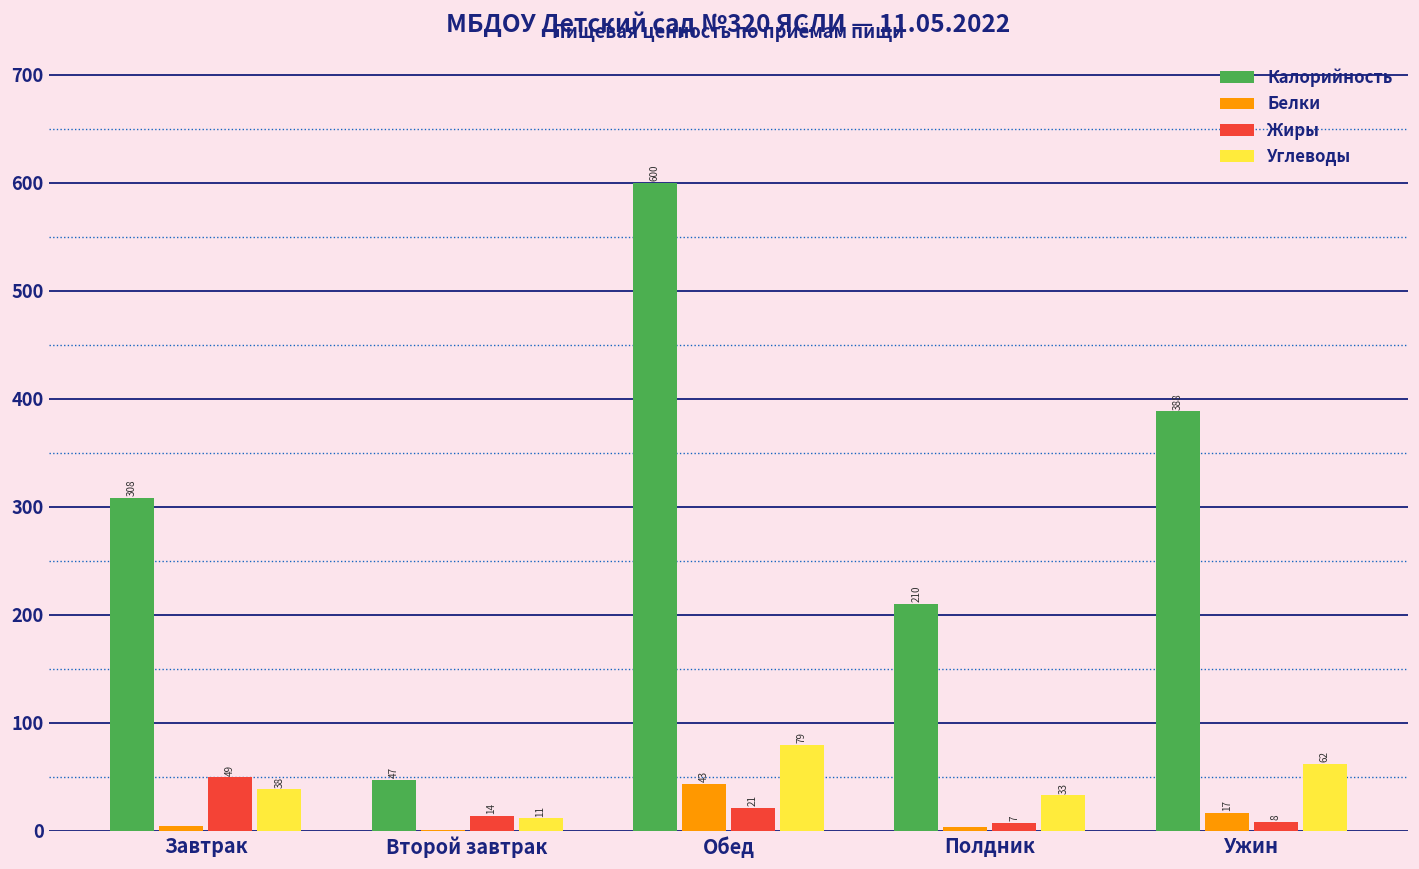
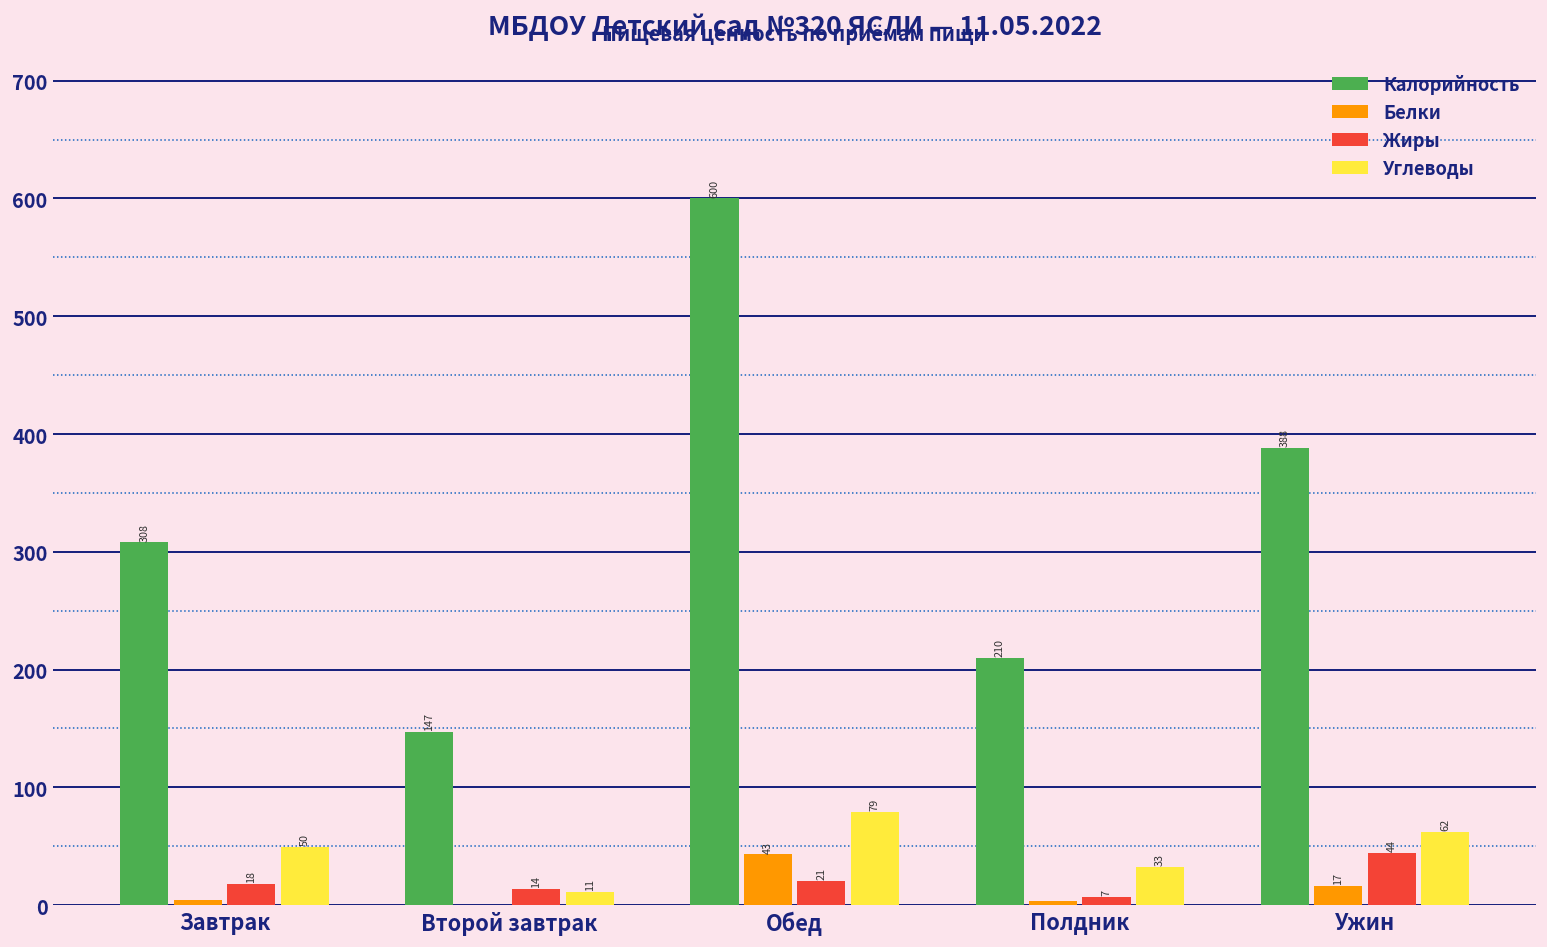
Жиры, Завтрак: 49 -> 18
Углеводы, Завтрак: 38 -> 50
Калорийность, Второй завтрак: 47 -> 147
Жиры, Ужин: 8 -> 44
